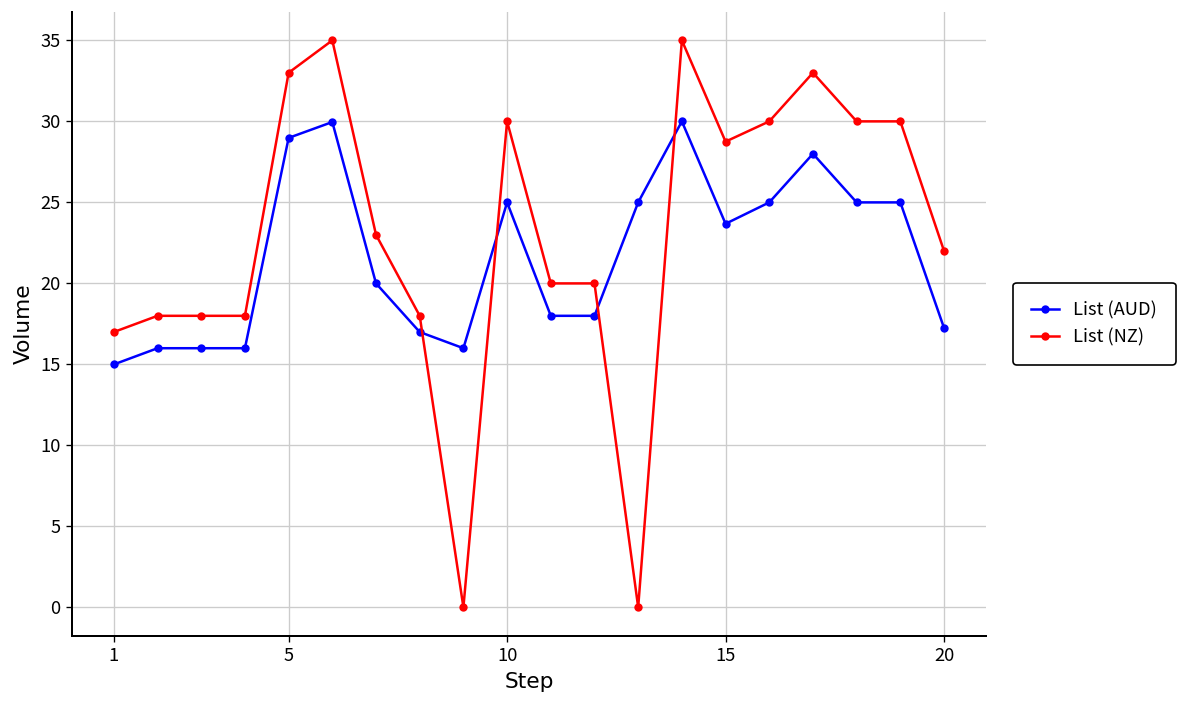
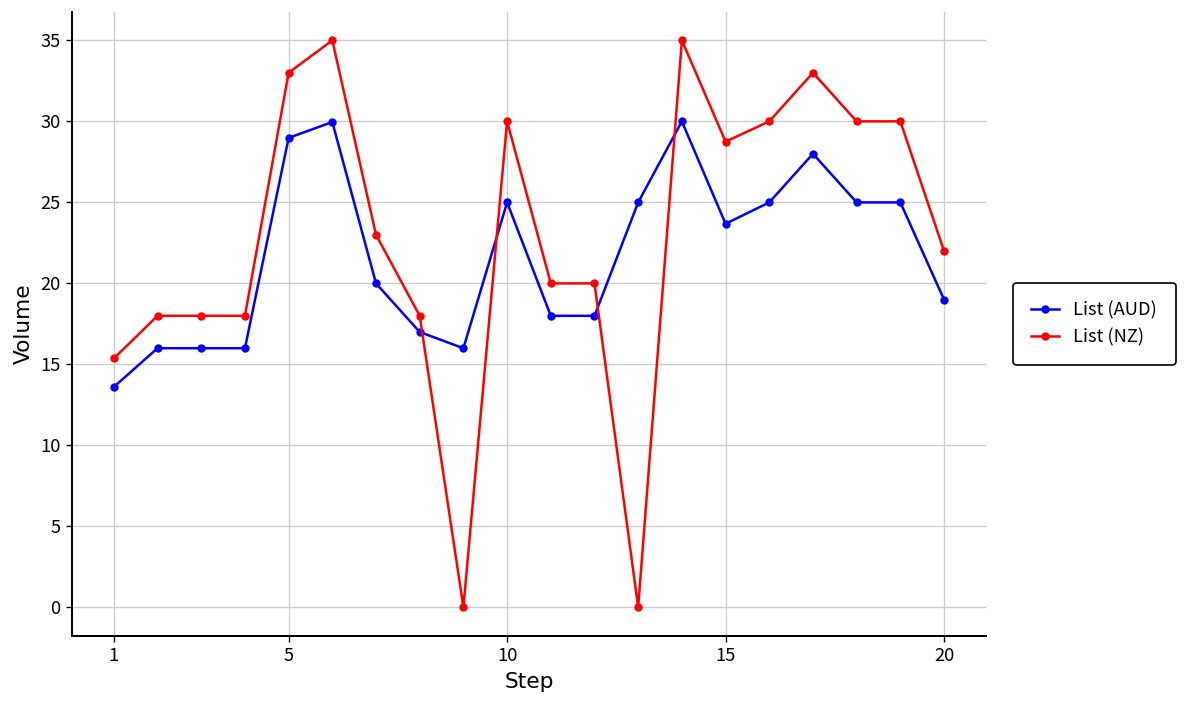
List (AUD), 1: 15.0 -> 13.6
List (NZ), 1: 17.0 -> 15.4
List (AUD), 20: 17.2 -> 19.0
